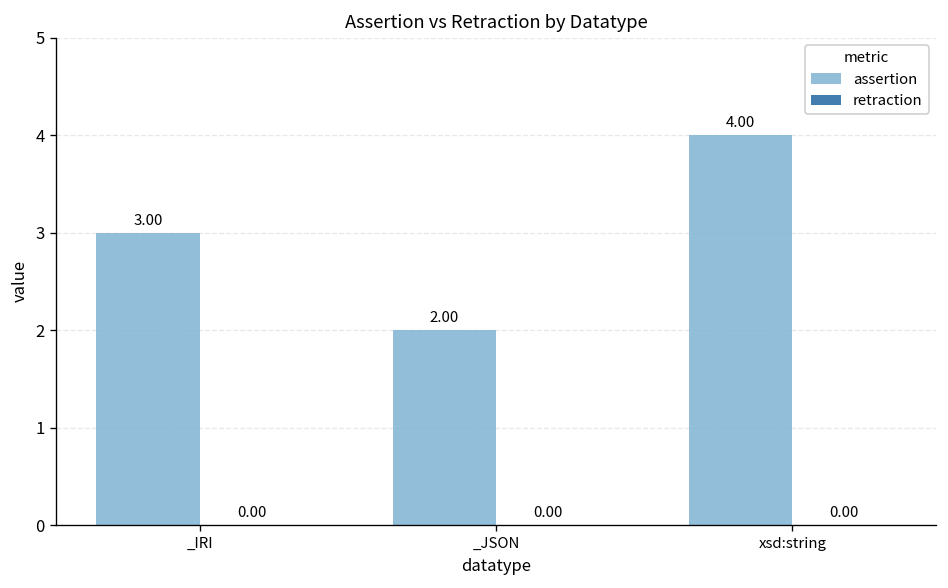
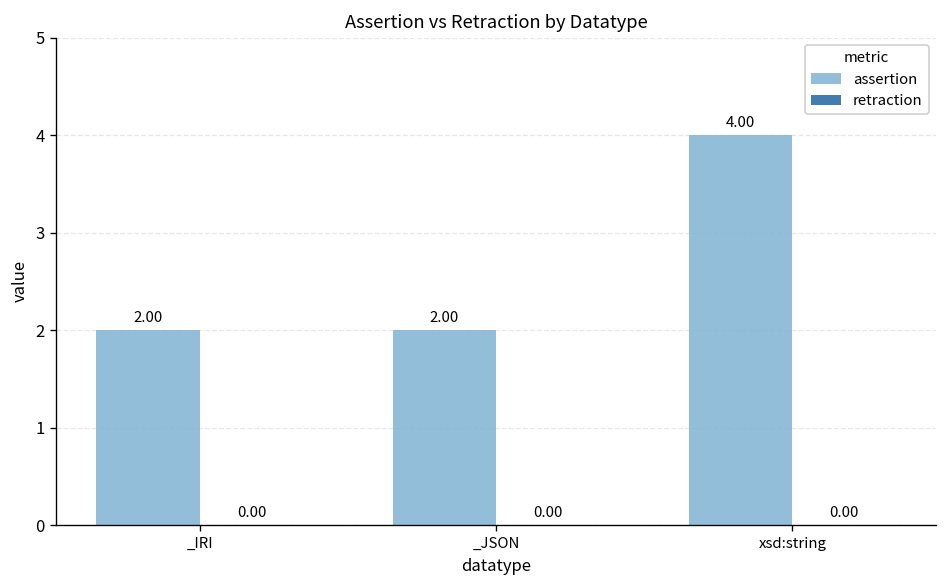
assertion, _IRI: 3.00 -> 2.00
